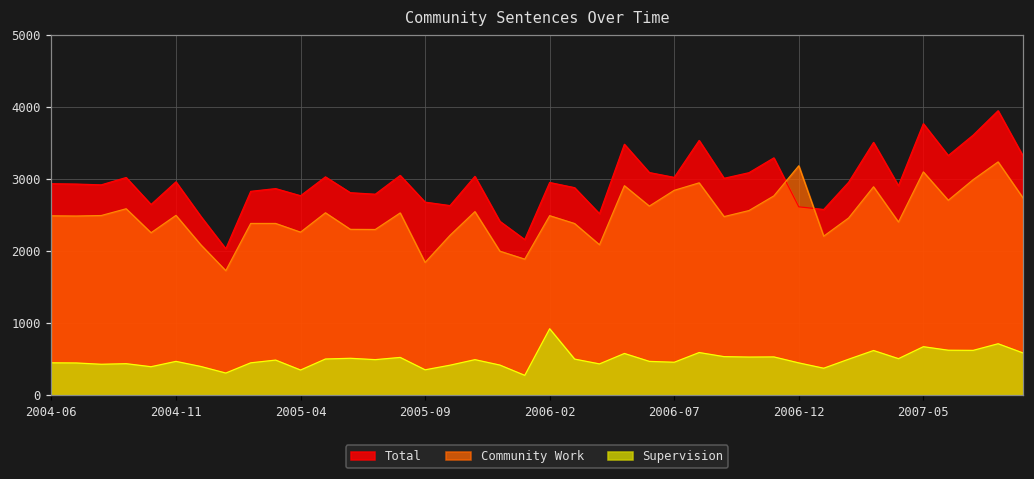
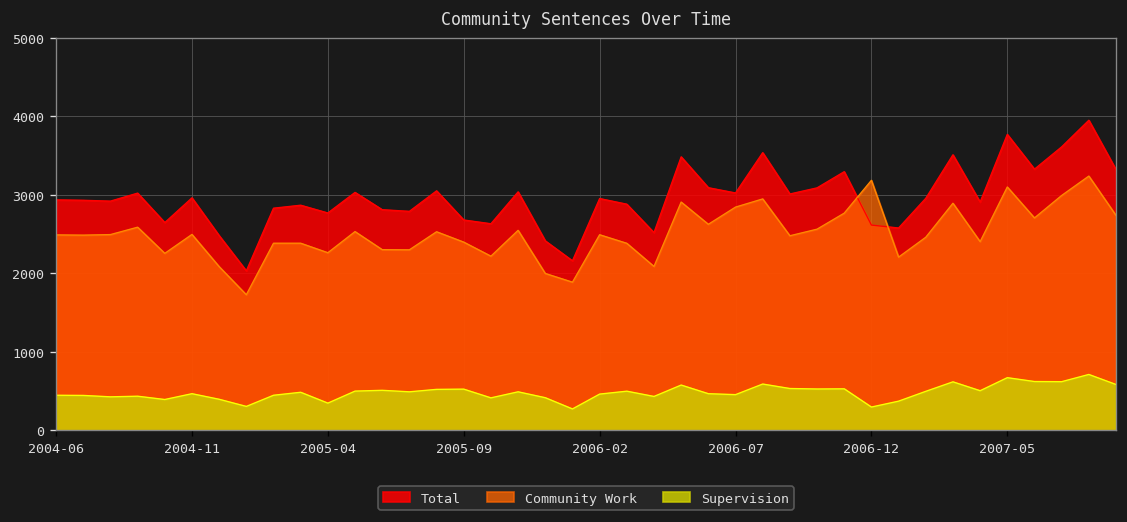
Community Work, 2005-09: 1800 -> 2400
Supervision, 2005-09: 300 -> 500
Supervision, 2006-02: 900 -> 500
Supervision, 2006-12: 400 -> 300
